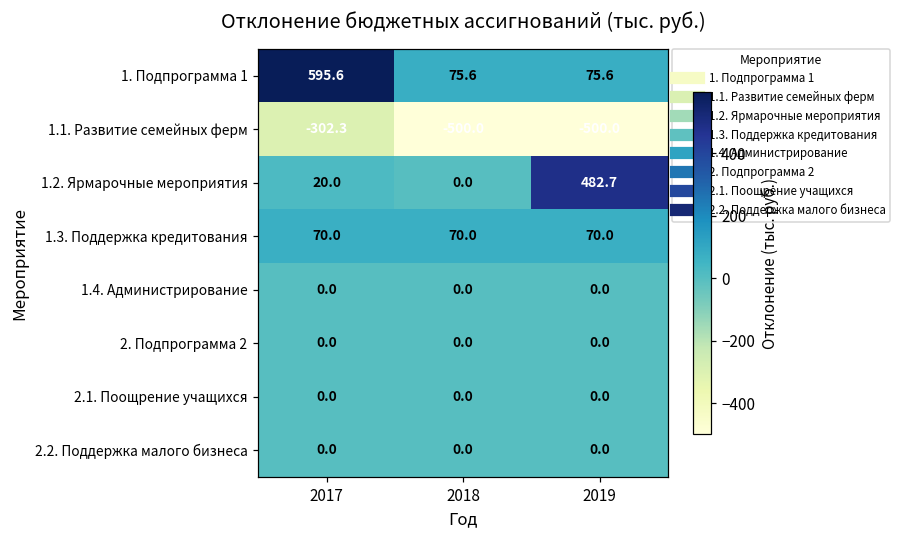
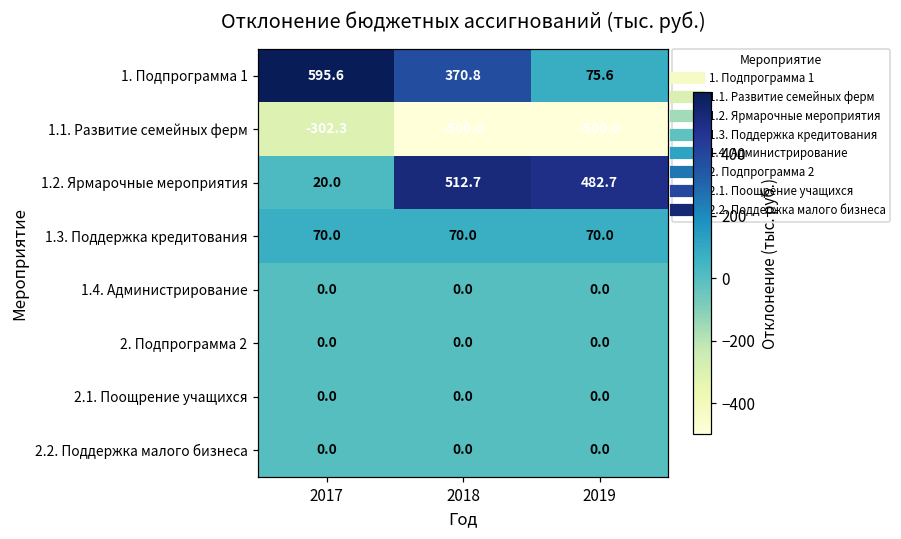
1. Подпрограмма 1, 2018: 75.6 -> 370.8
1.2. Ярмарочные мероприятия, 2018: 0.0 -> 512.7
